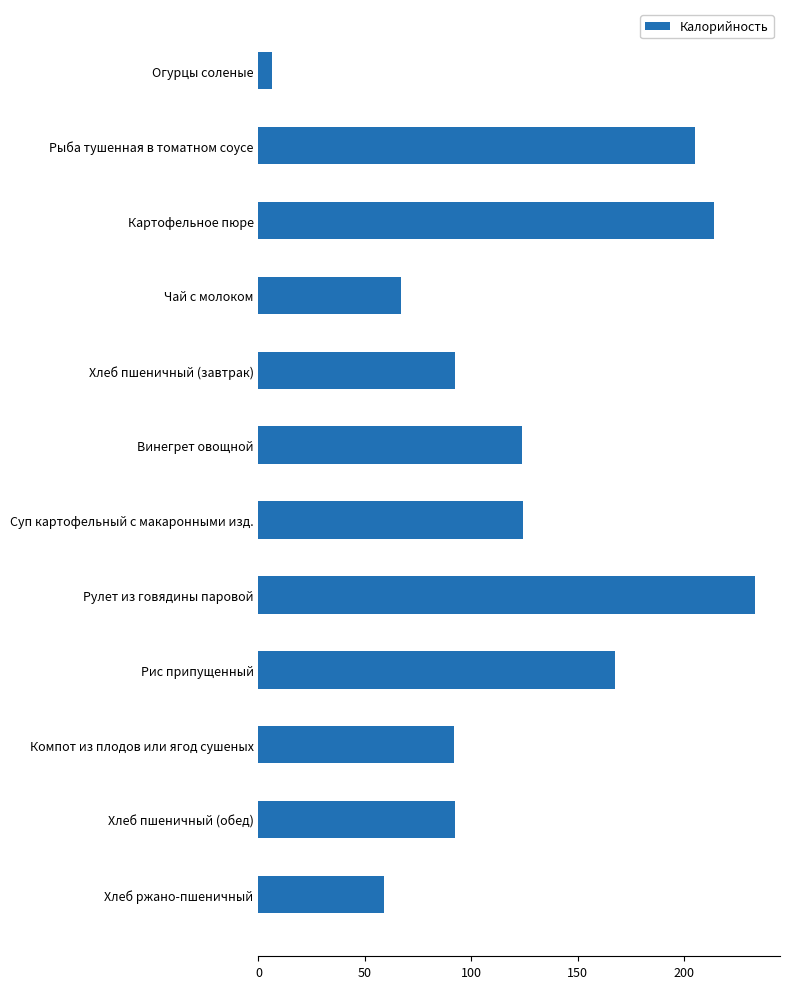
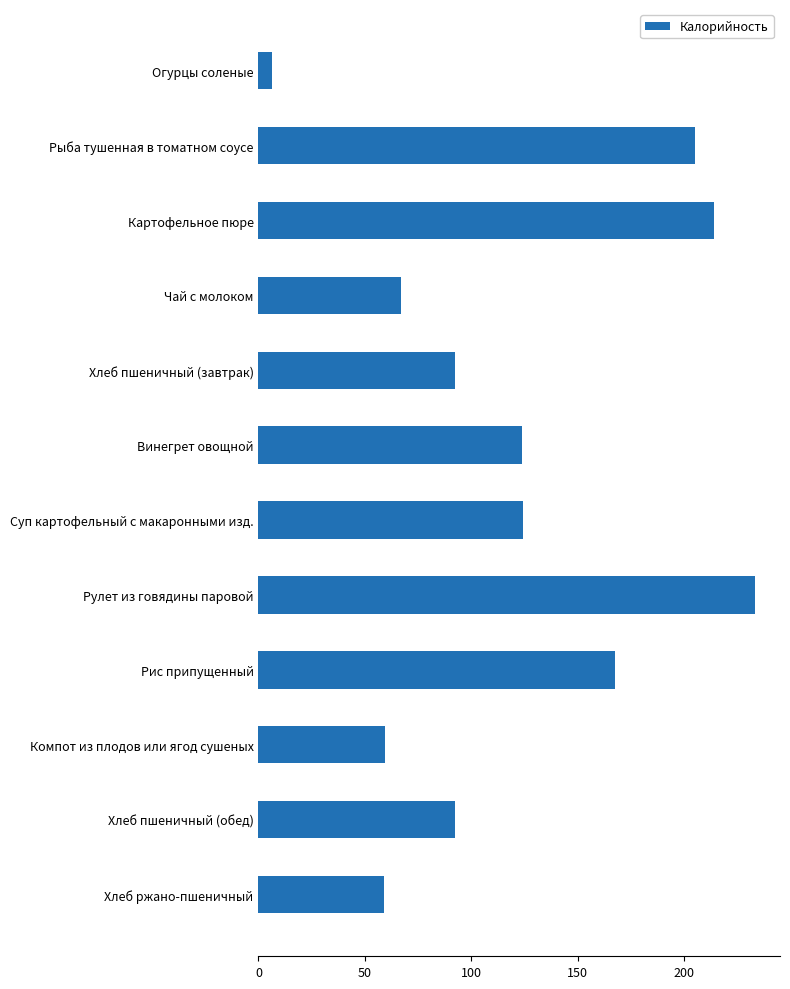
Компот из плодов или ягод сушеных: 92 -> 60
